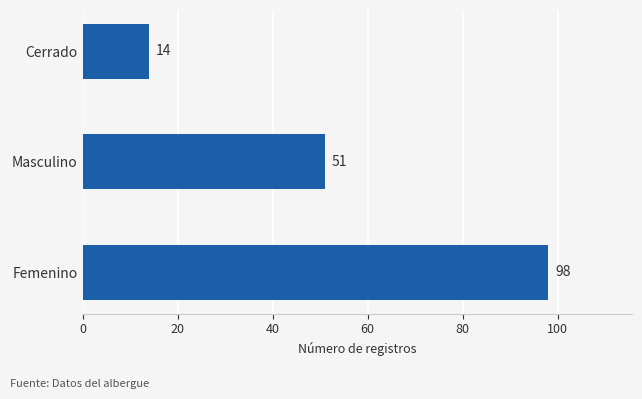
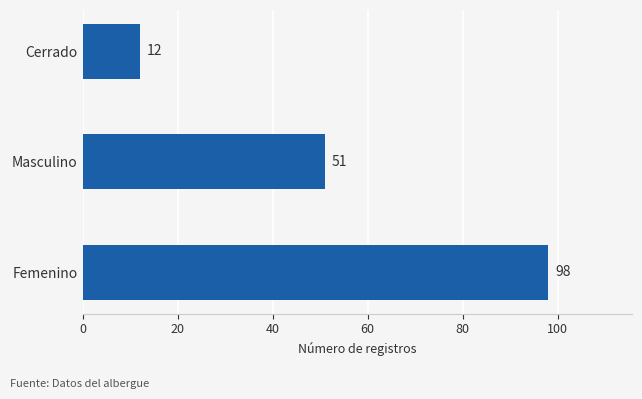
Cerrado: 14 -> 12
